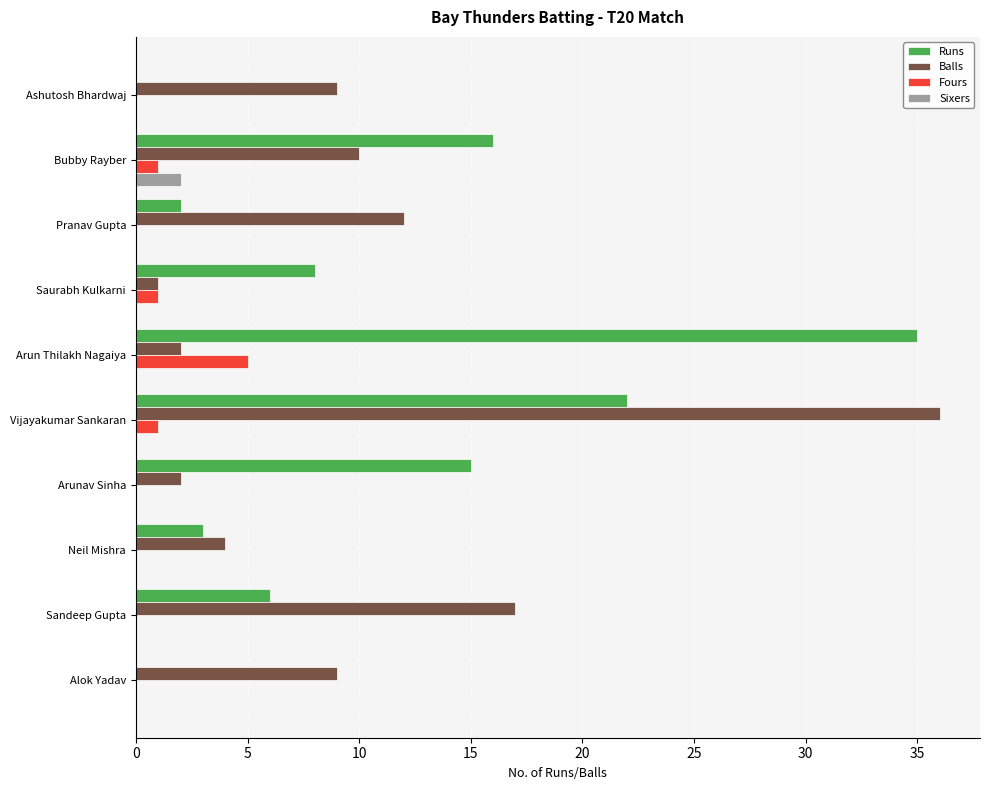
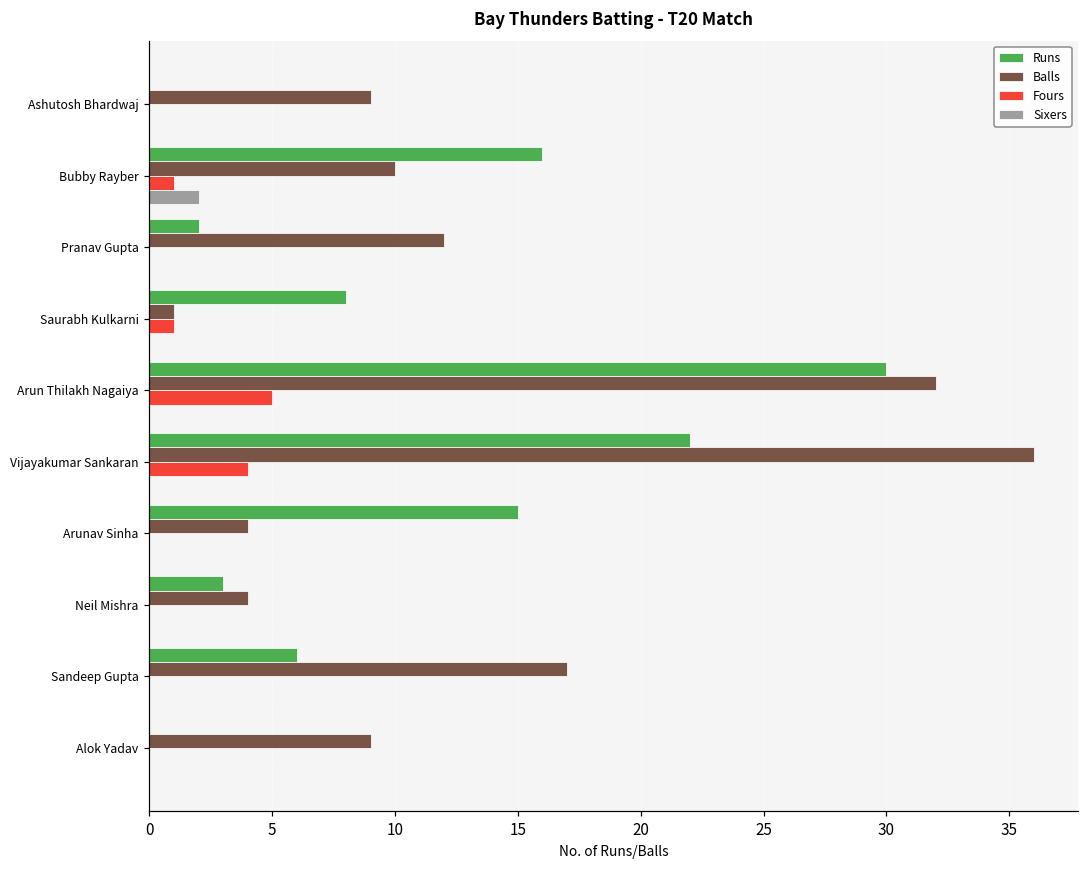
Runs, Arun Thilakh Nagaiya: 35 -> 30
Balls, Arun Thilakh Nagaiya: 2 -> 32
Fours, Vijayakumar Sankaran: 1 -> 4
Balls, Arunav Sinha: 2 -> 4
